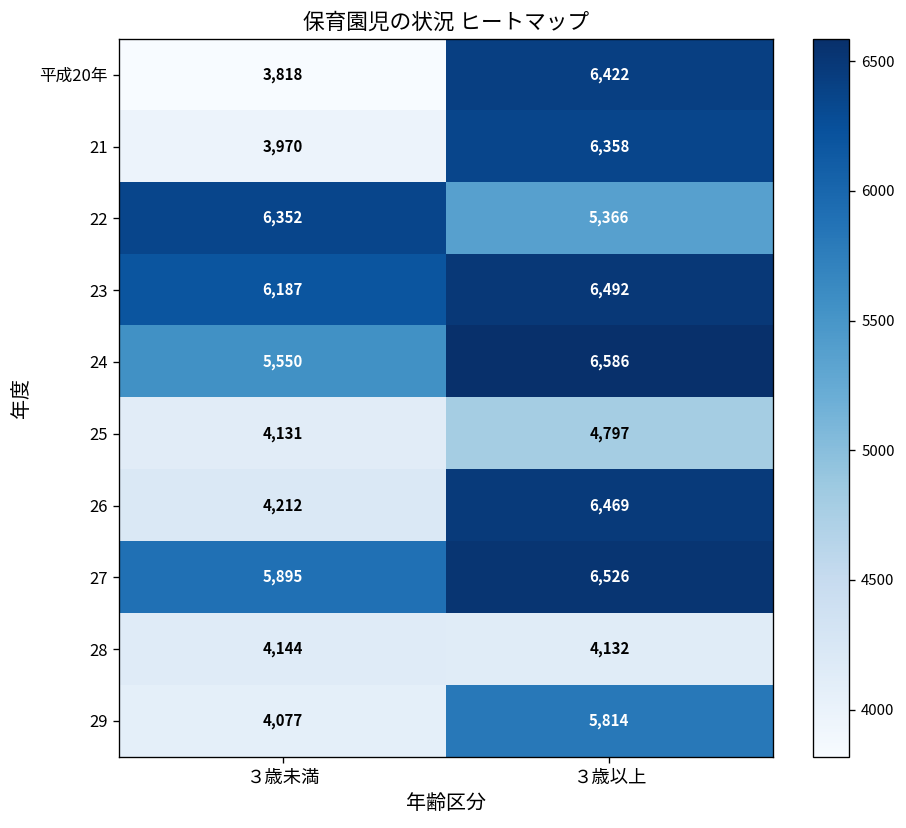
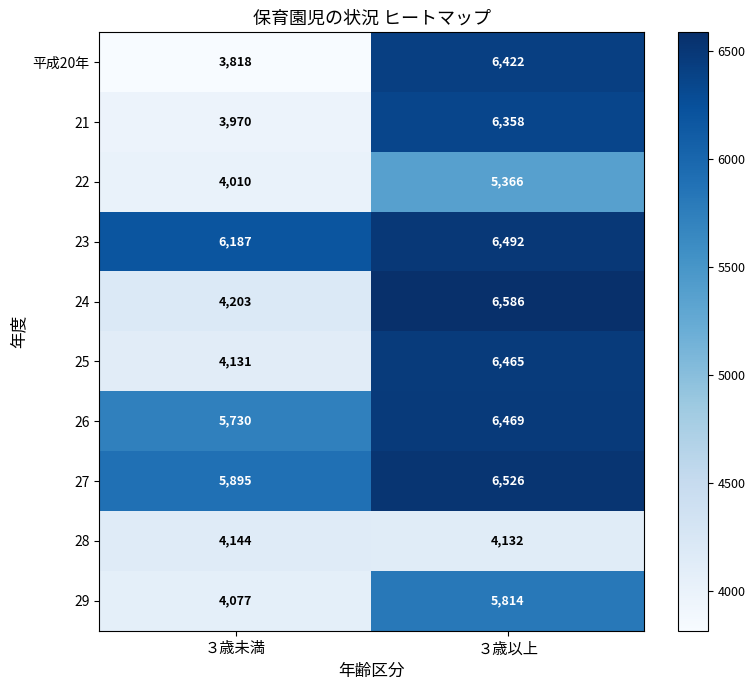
22, ３歳未満: 6,352 -> 4,010
24, ３歳未満: 5,550 -> 4,203
25, ３歳以上: 4,797 -> 6,465
26, ３歳未満: 4,212 -> 5,730
